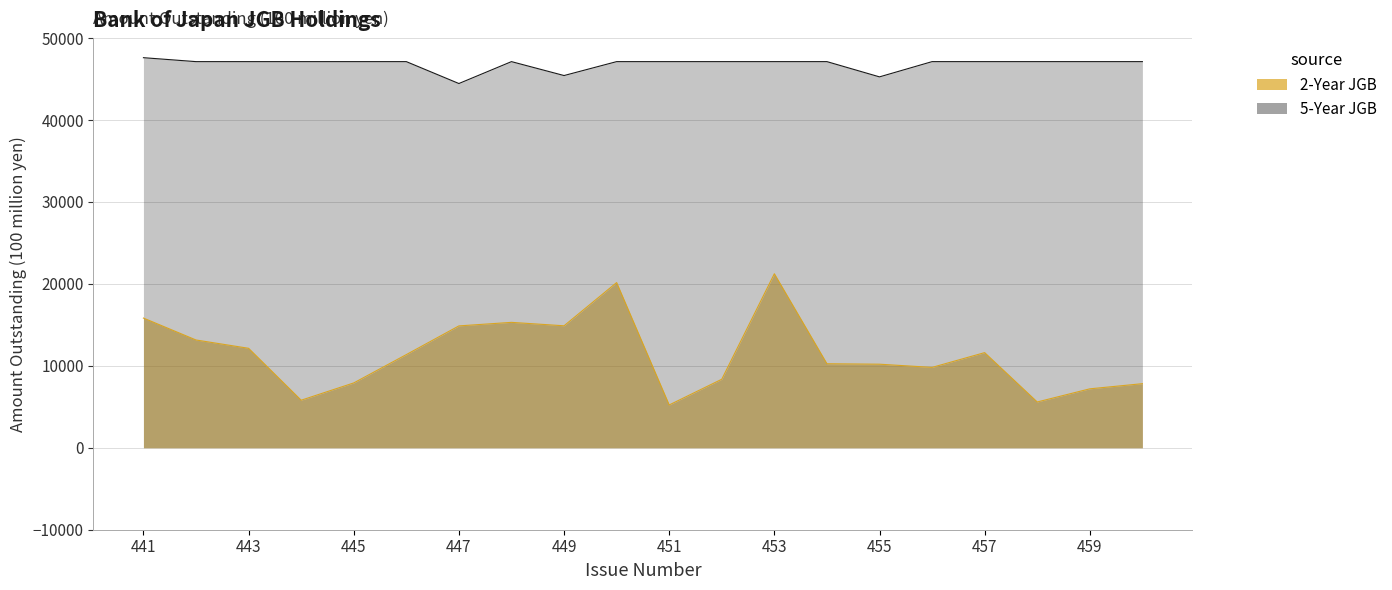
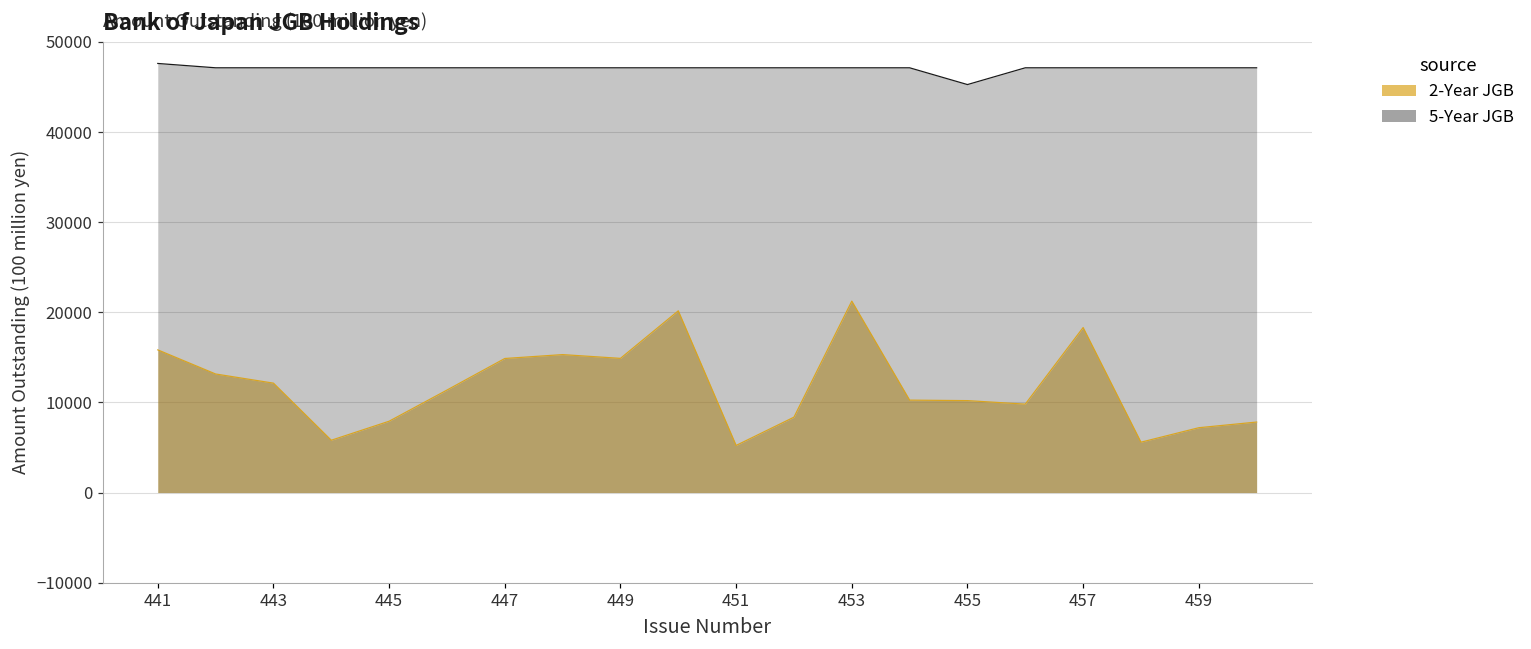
5-Year JGB, 447: 44000 -> 47000
5-Year JGB, 449: 45000 -> 47000
2-Year JGB, 457: 12000 -> 18000
